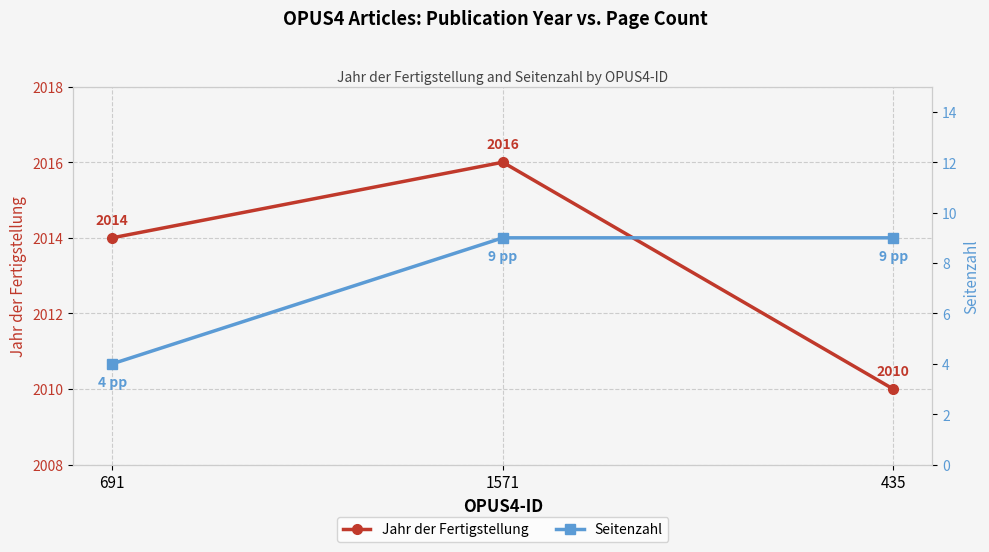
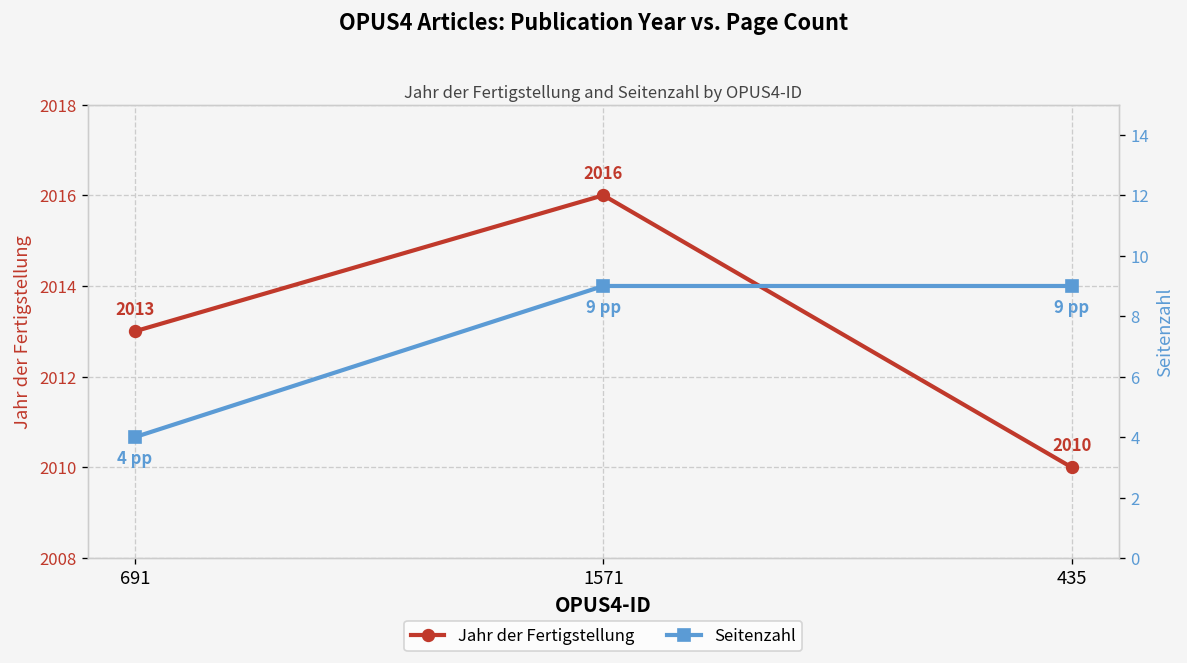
Jahr der Fertigstellung, 691: 2014 -> 2013
